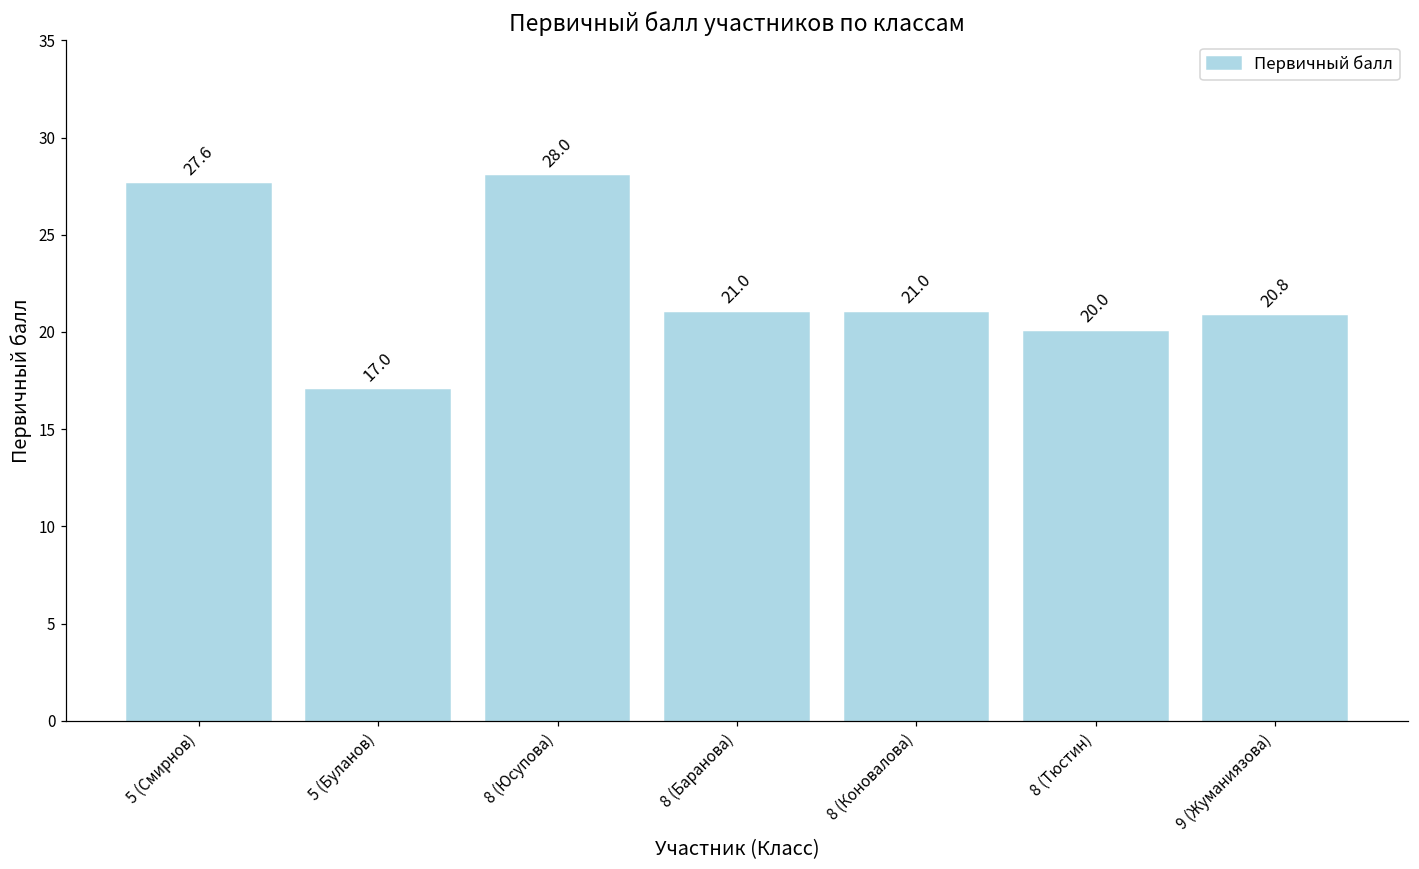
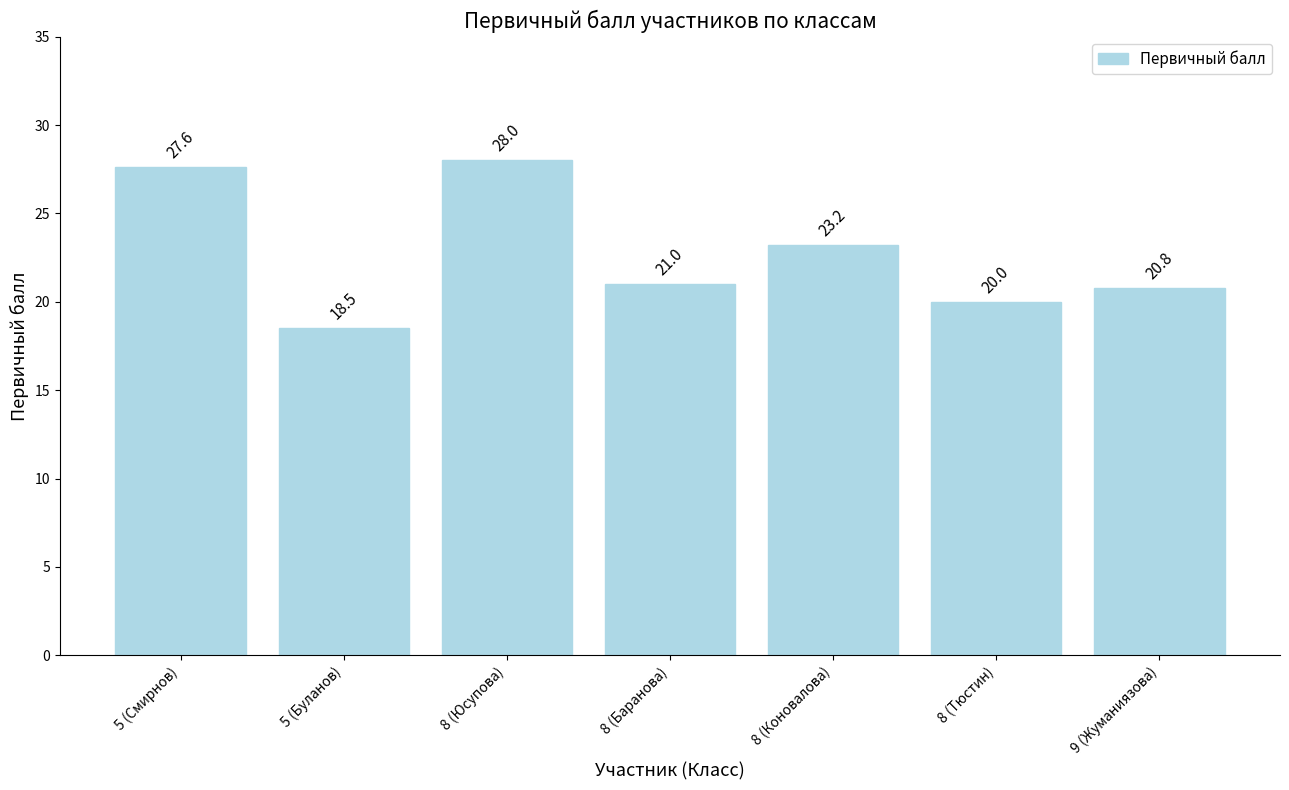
5 (Буланов): 17.0 -> 18.5
8 (Коновалова): 21.0 -> 23.2
